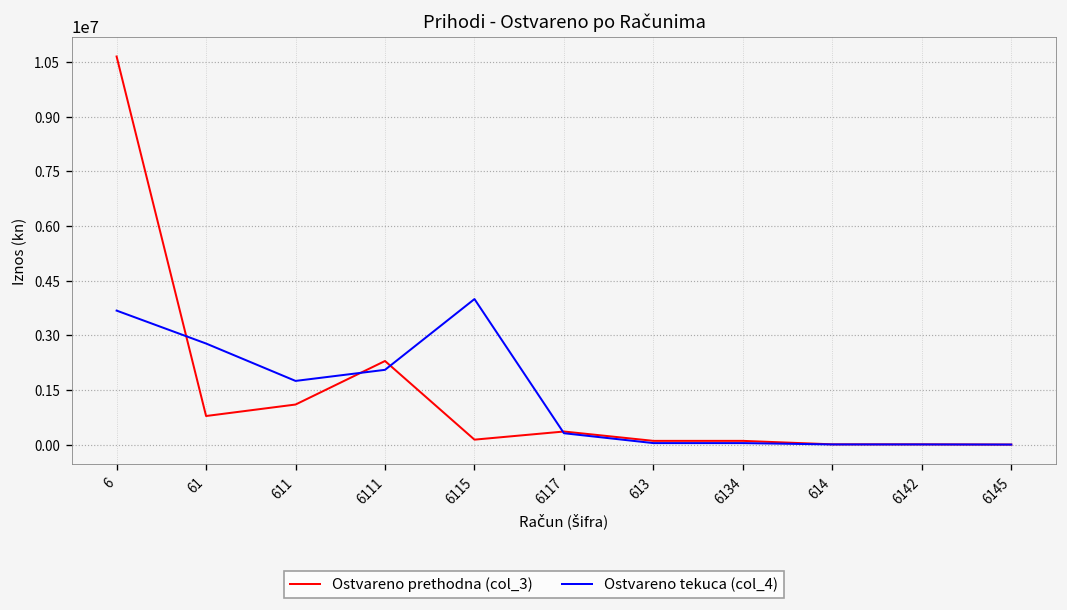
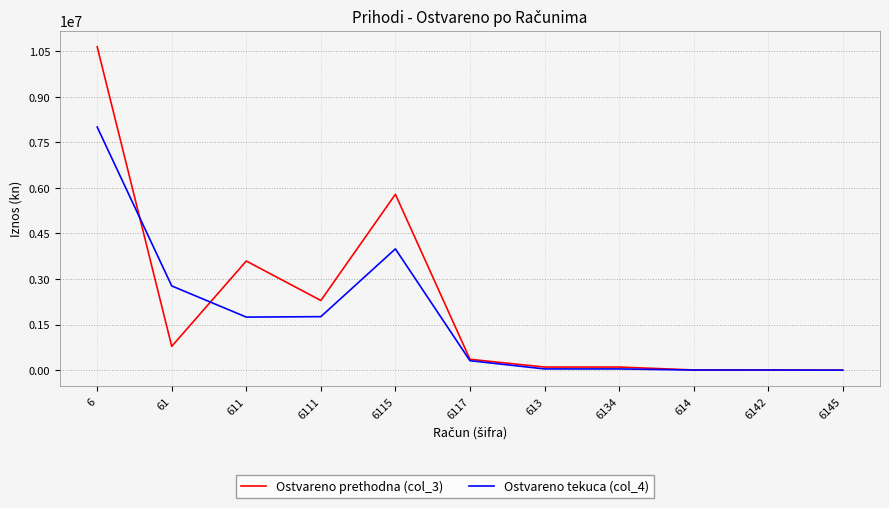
Ostvareno tekuca (col_4), 6: 3700000 -> 8000000
Ostvareno prethodna (col_3), 611: 1100000 -> 3600000
Ostvareno tekuca (col_4), 6111: 2100000 -> 1800000
Ostvareno prethodna (col_3), 6115: 100000 -> 5800000
